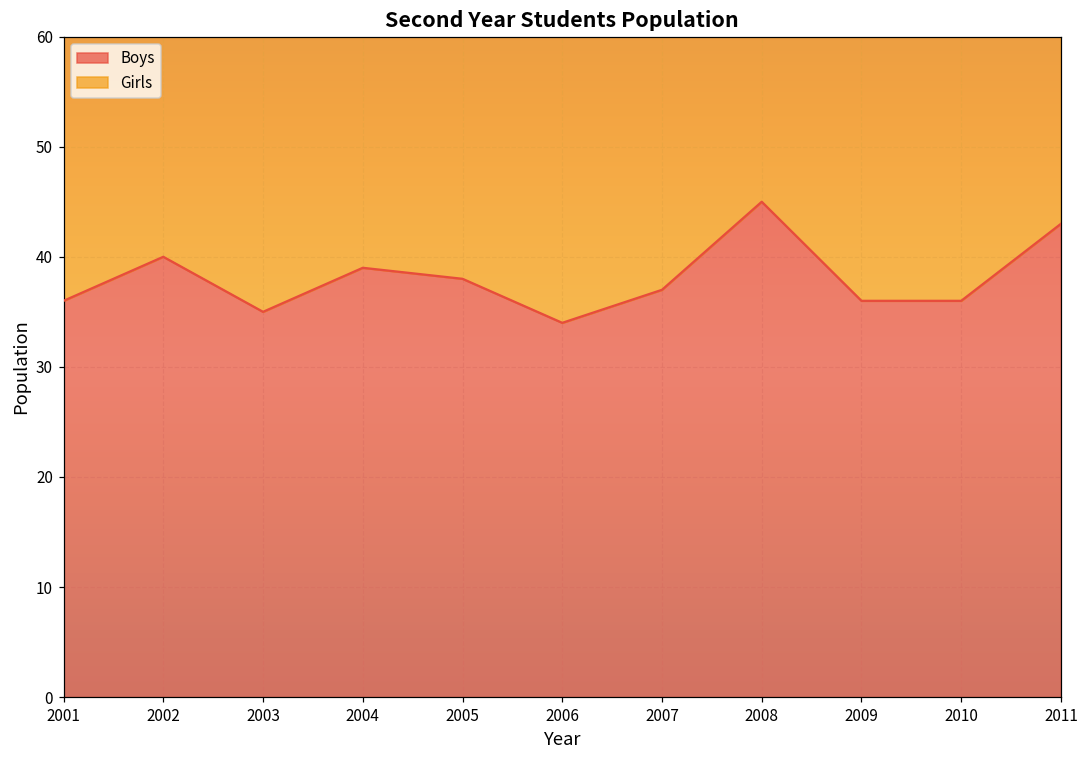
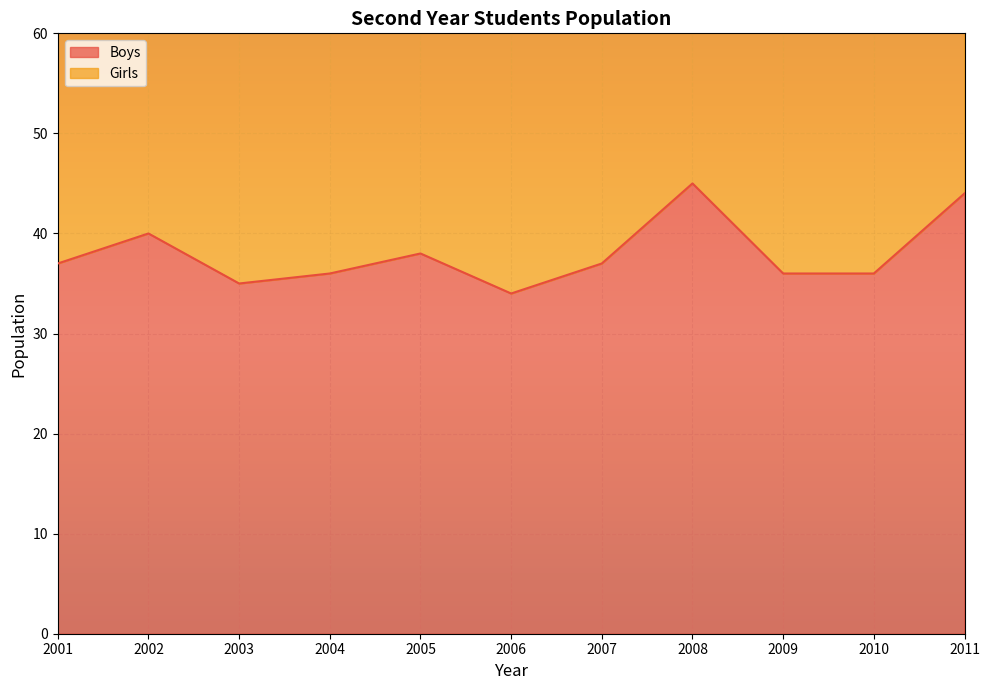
Boys, 2001: 36 -> 37
Boys, 2004: 39 -> 36
Boys, 2011: 43 -> 44
